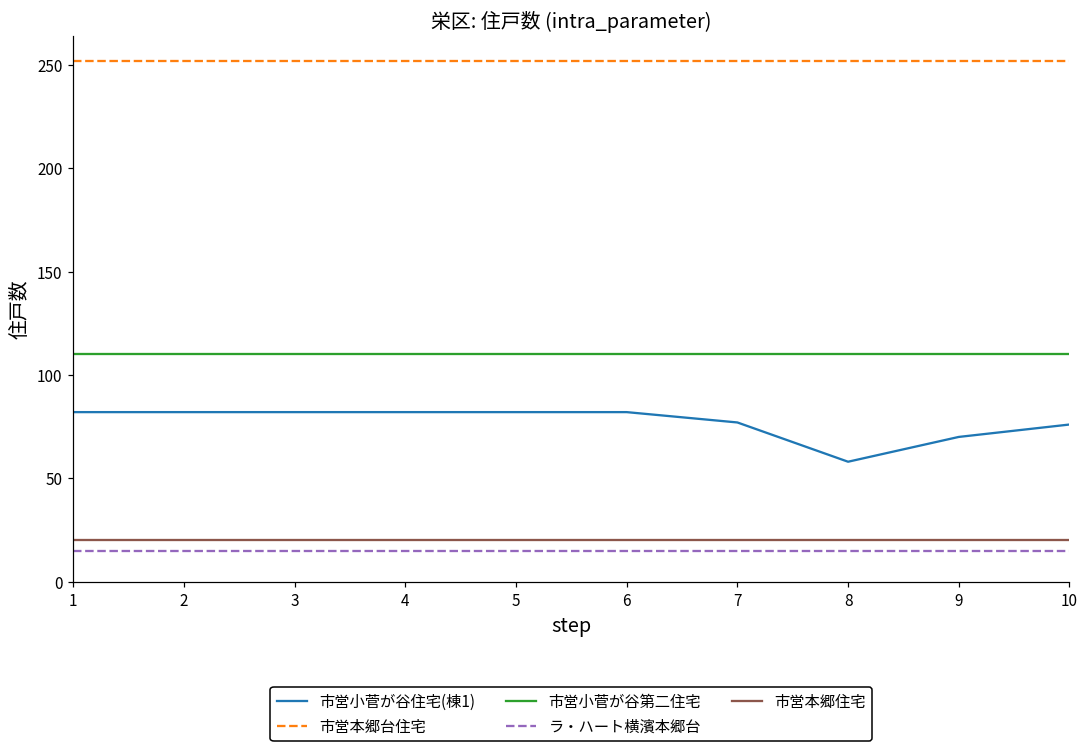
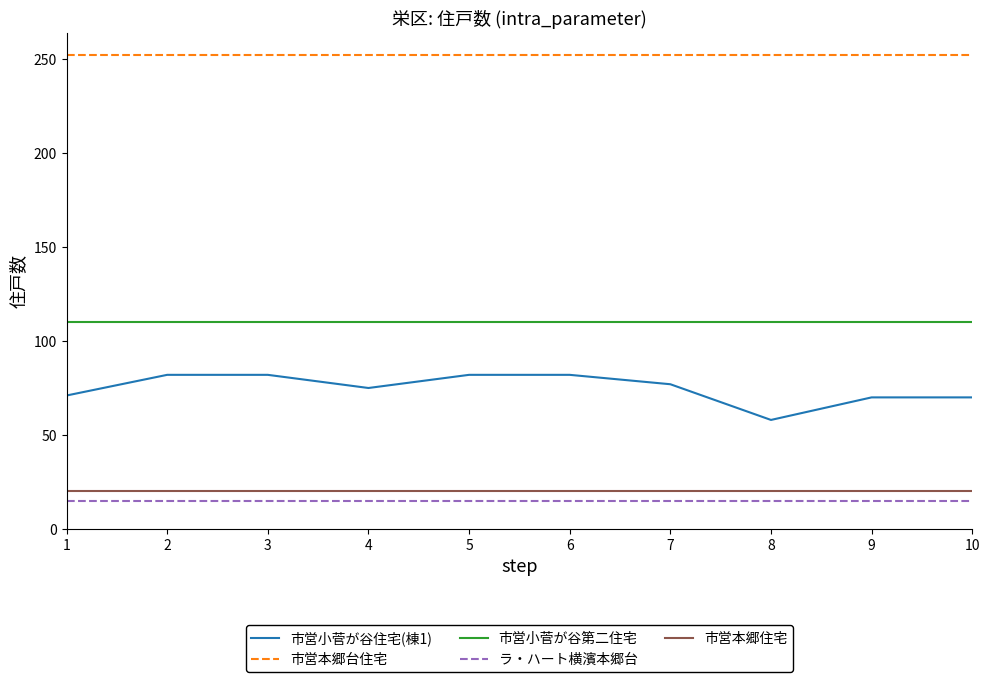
市営小菅が谷住宅(棟1), 1: 82 -> 71
市営小菅が谷住宅(棟1), 4: 82 -> 75
市営小菅が谷住宅(棟1), 10: 76 -> 70
